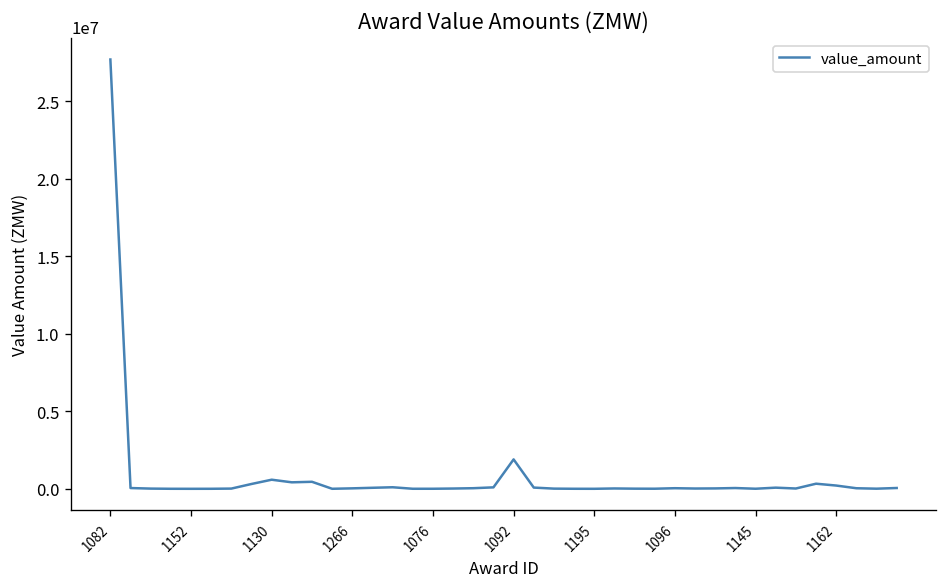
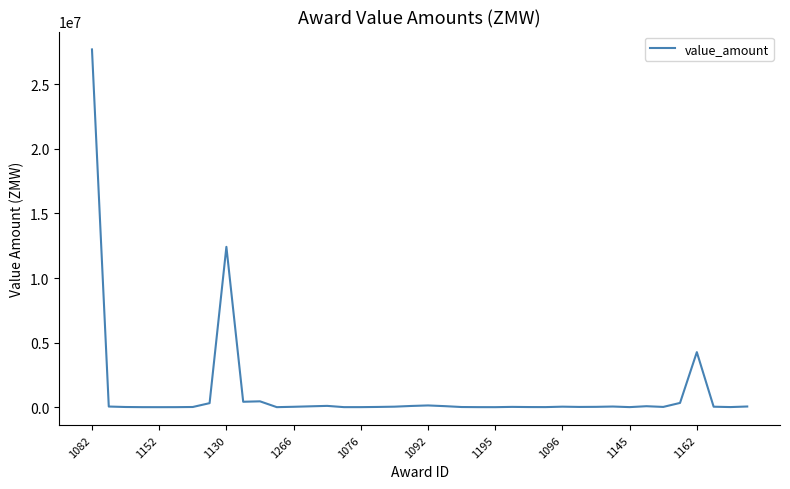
1130: 600000 -> 12400000
1092: 1900000 -> 100000
1162: 200000 -> 4300000
